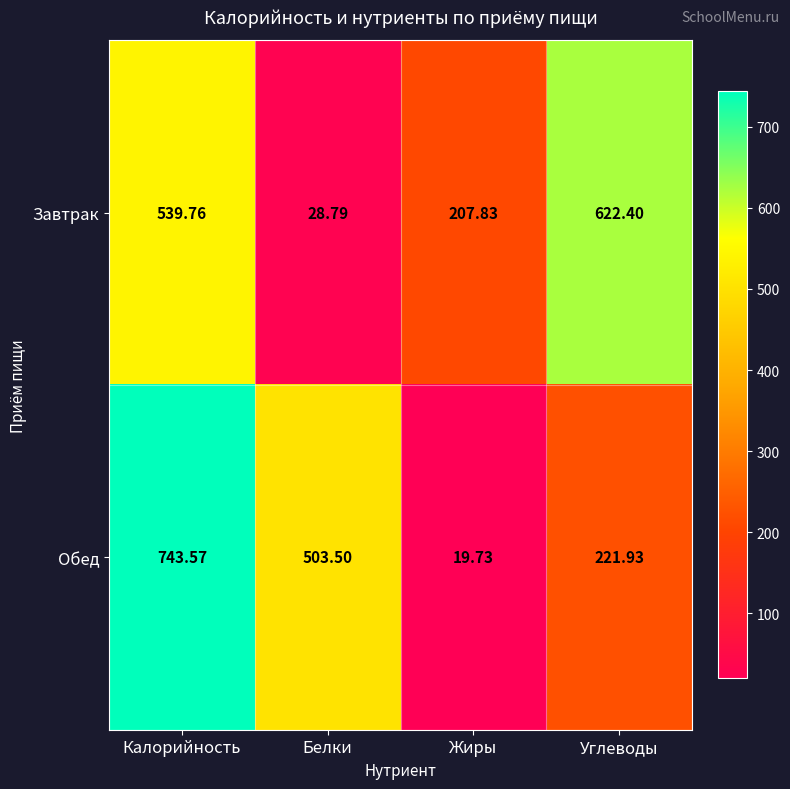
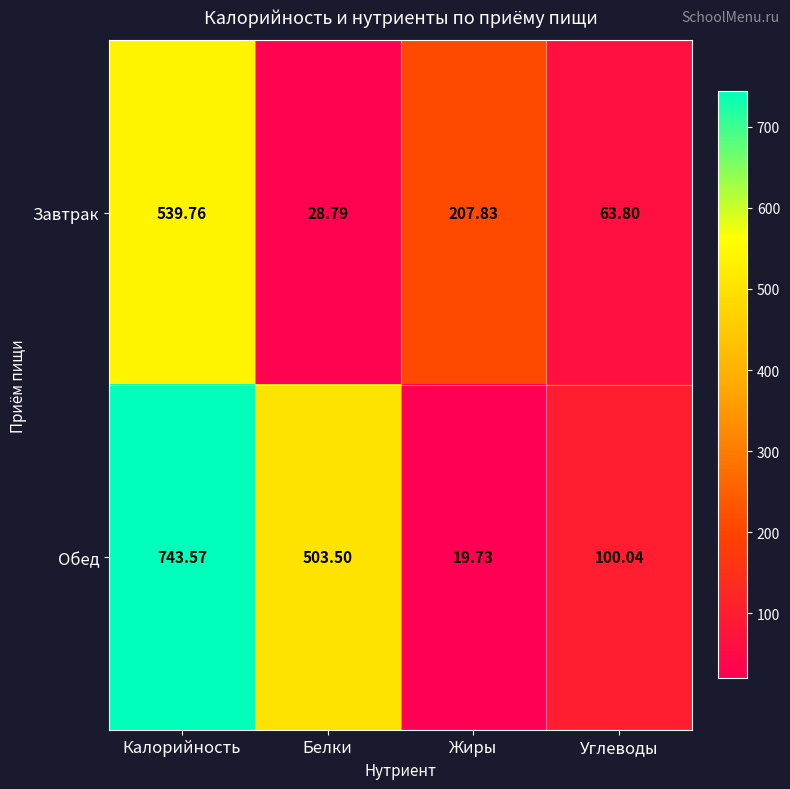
Завтрак, Углеводы: 622.40 -> 63.80
Обед, Углеводы: 221.93 -> 100.04
